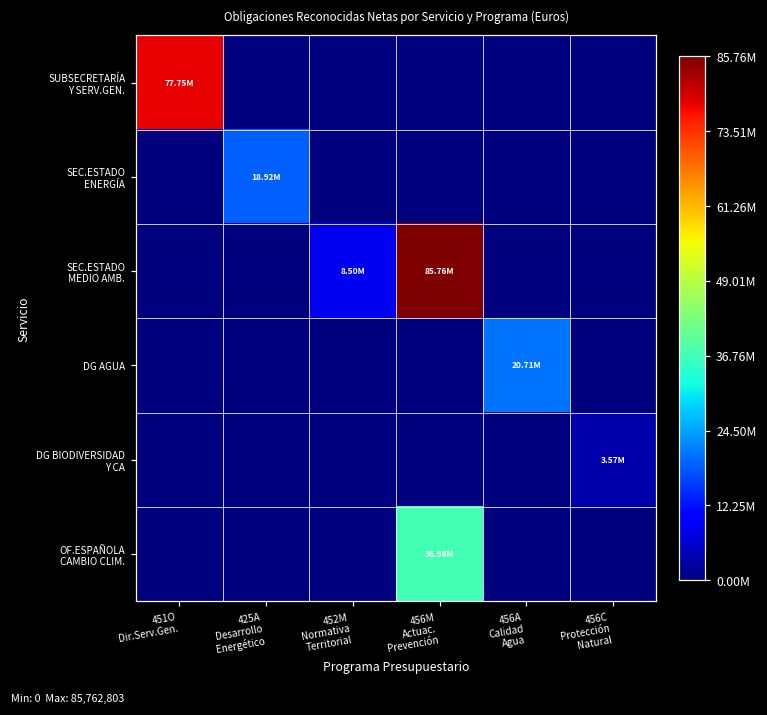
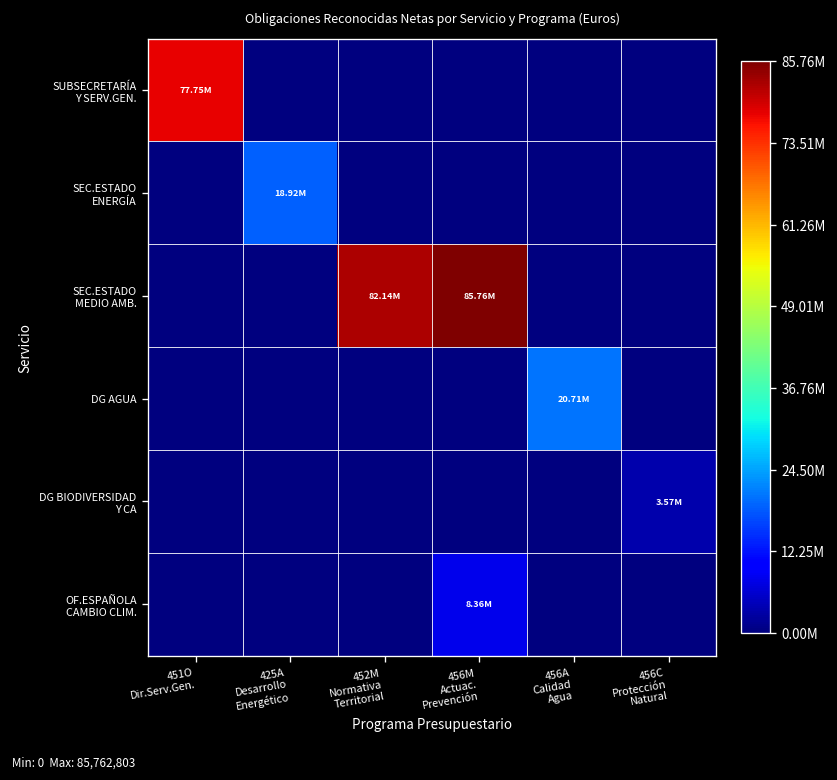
SEC.ESTADO MEDIO AMB., 452M Normativa Territorial: 8.50M -> 82.14M
OF.ESPAÑOLA CAMBIO CLIM., 456M Actuac. Prevención: 36.98M -> 8.36M
